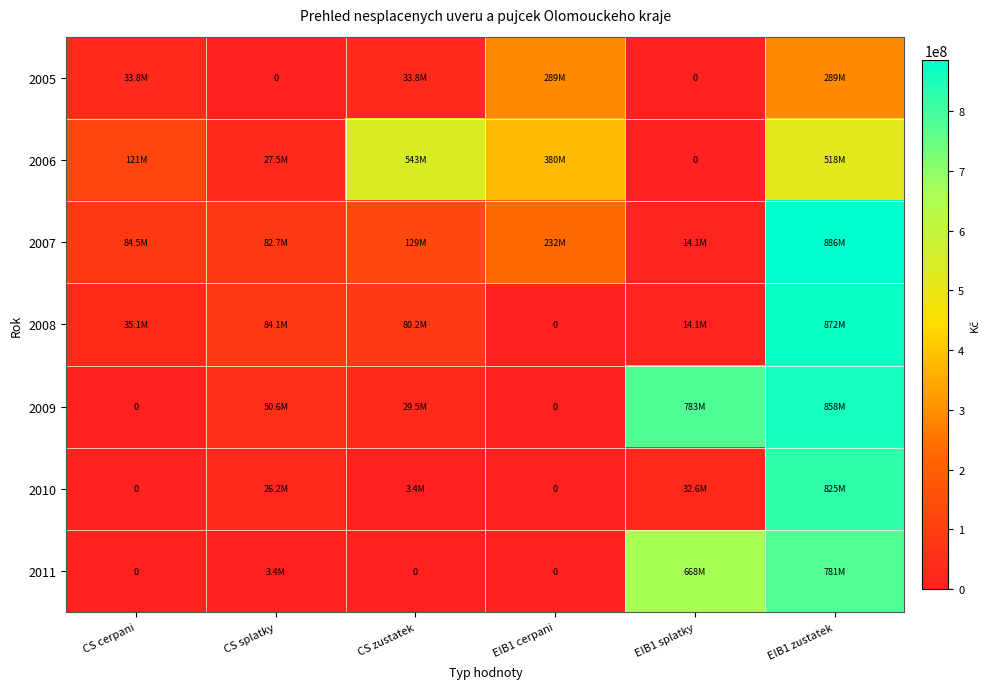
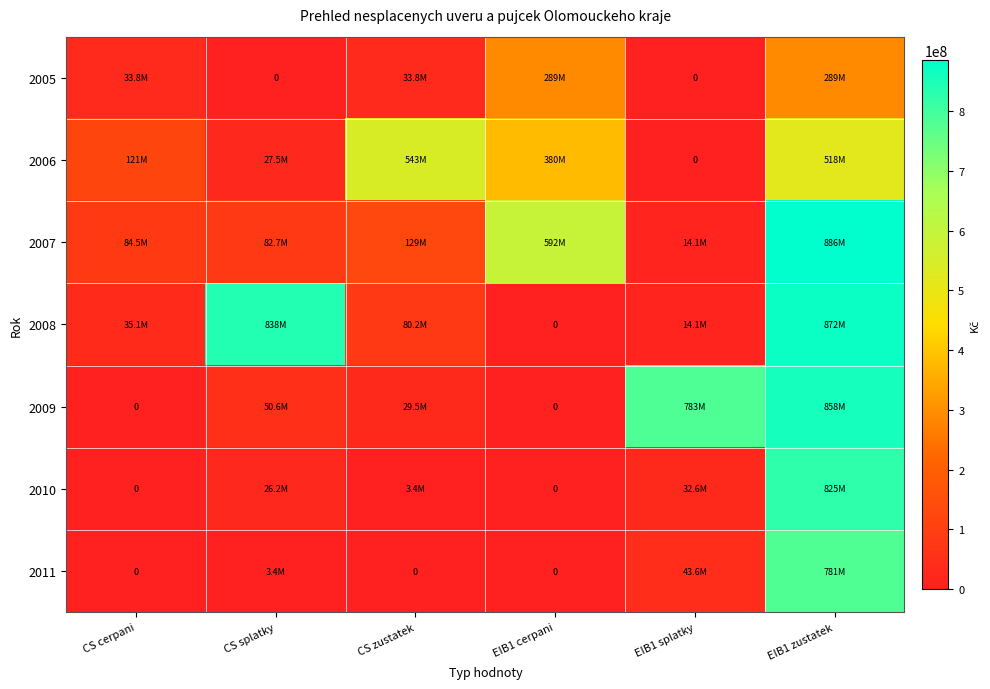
2007, EIB1 cerpani: 232M -> 592M
2008, CS splatky: 84.1M -> 838M
2011, EIB1 splatky: 668M -> 43.6M
